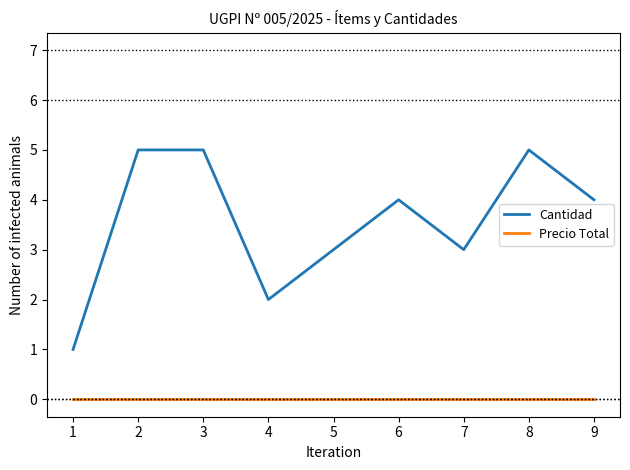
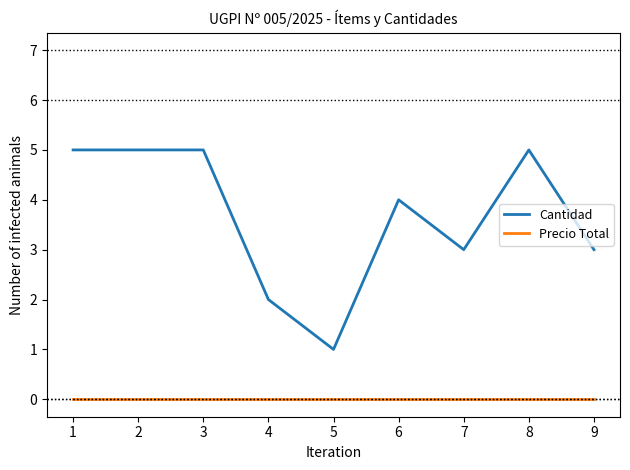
Cantidad, 1: 1 -> 5
Cantidad, 5: 3 -> 1
Cantidad, 9: 4 -> 3
